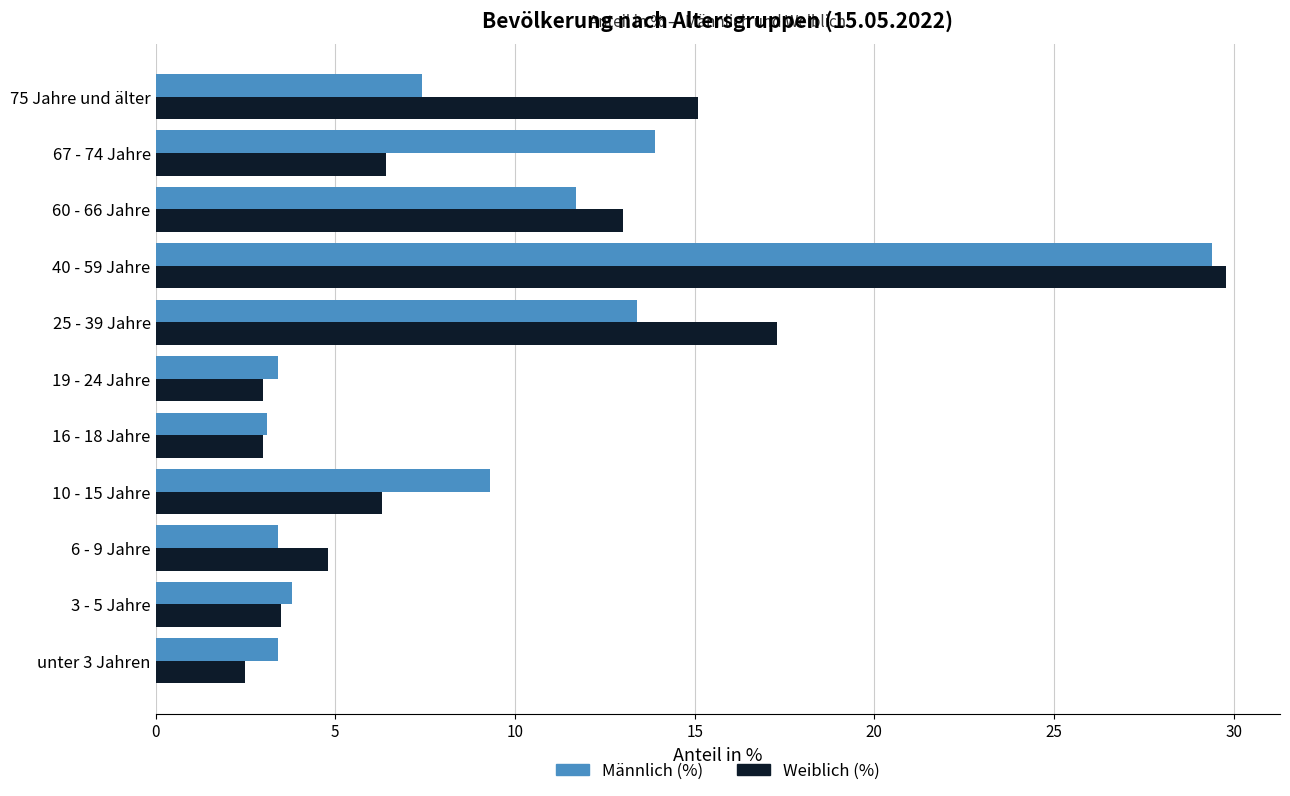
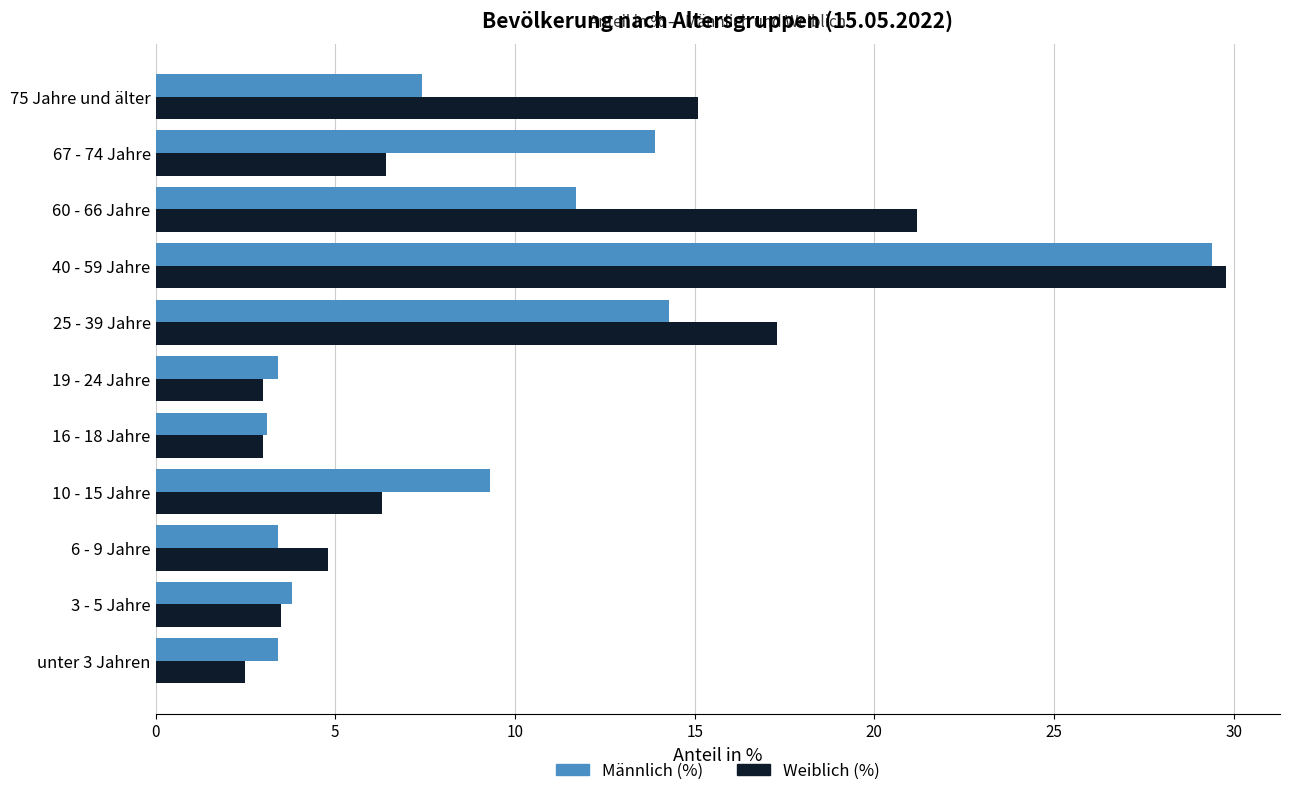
Weiblich (%), 60 - 66 Jahre: 13.0 -> 21.2
Männlich (%), 25 - 39 Jahre: 13.4 -> 14.3
